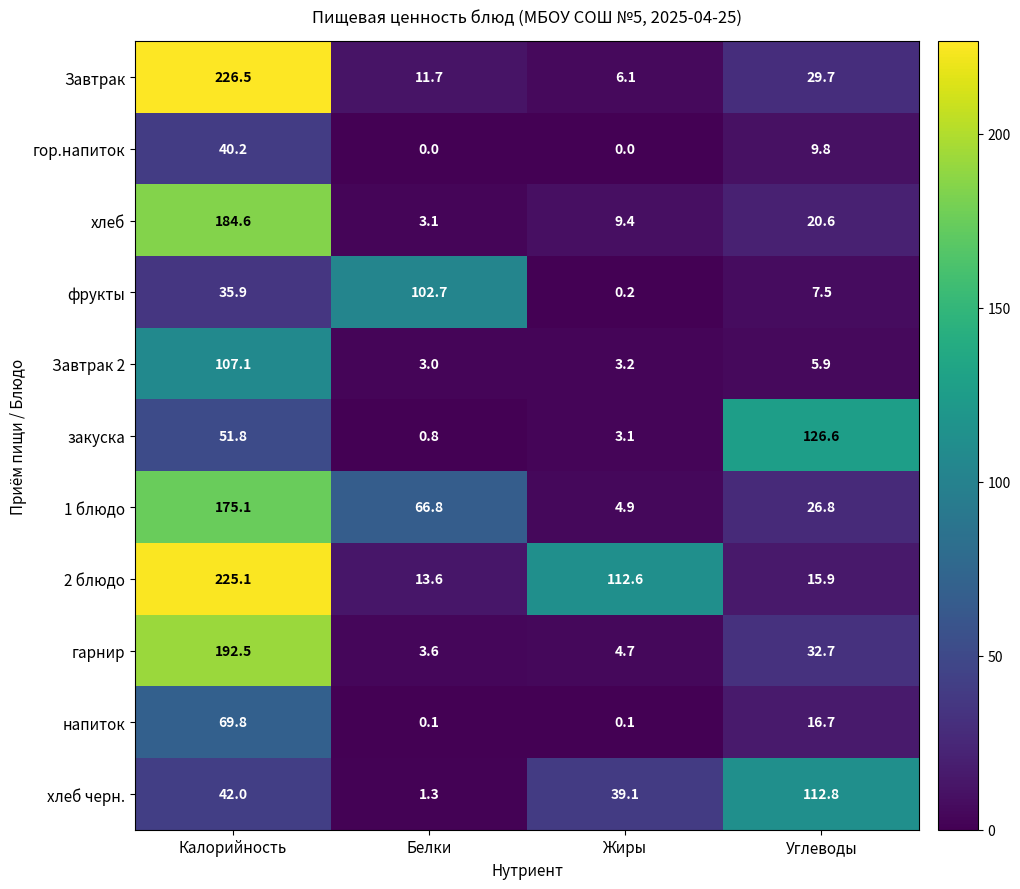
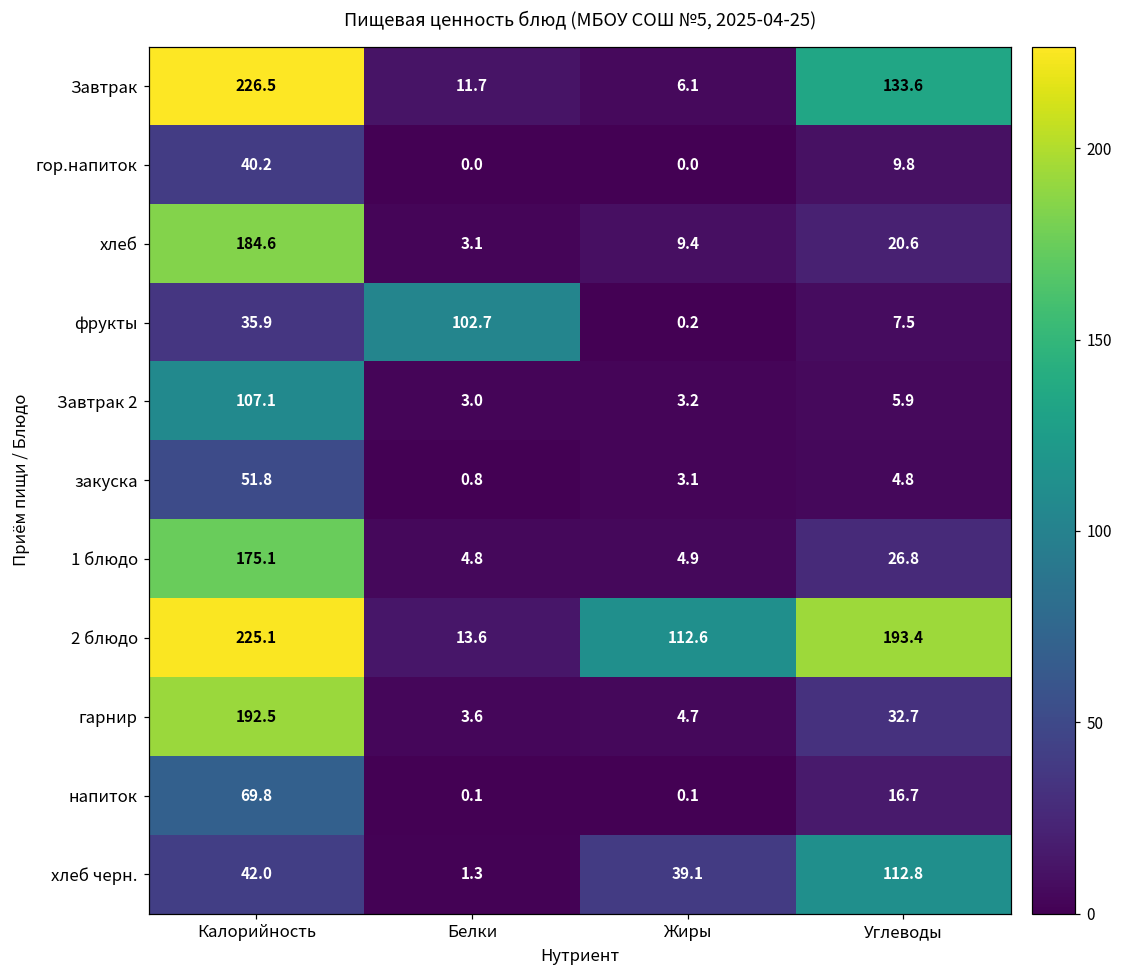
Завтрак, Углеводы: 29.7 -> 133.6
закуска, Углеводы: 126.6 -> 4.8
1 блюдо, Белки: 66.8 -> 4.8
2 блюдо, Углеводы: 15.9 -> 193.4
